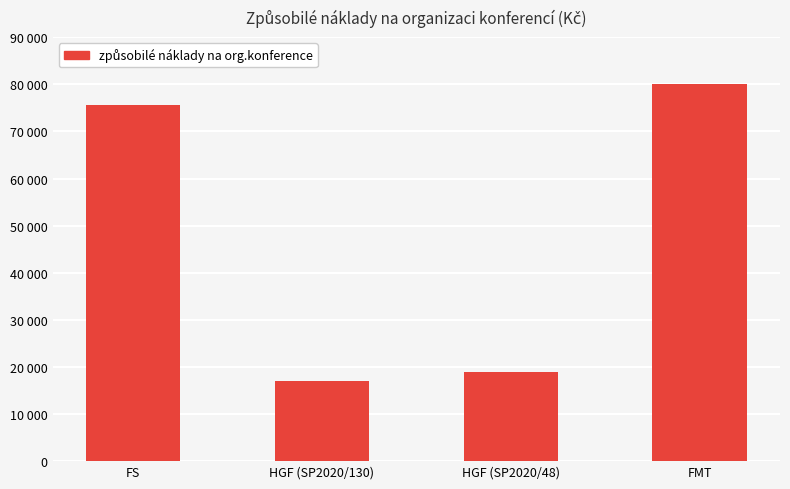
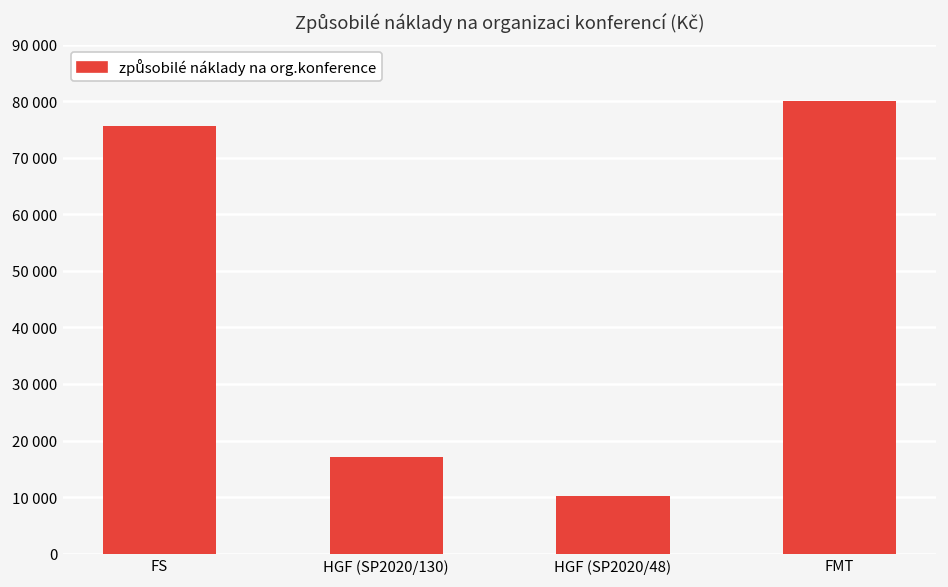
HGF (SP2020/48): 19000 -> 10000
